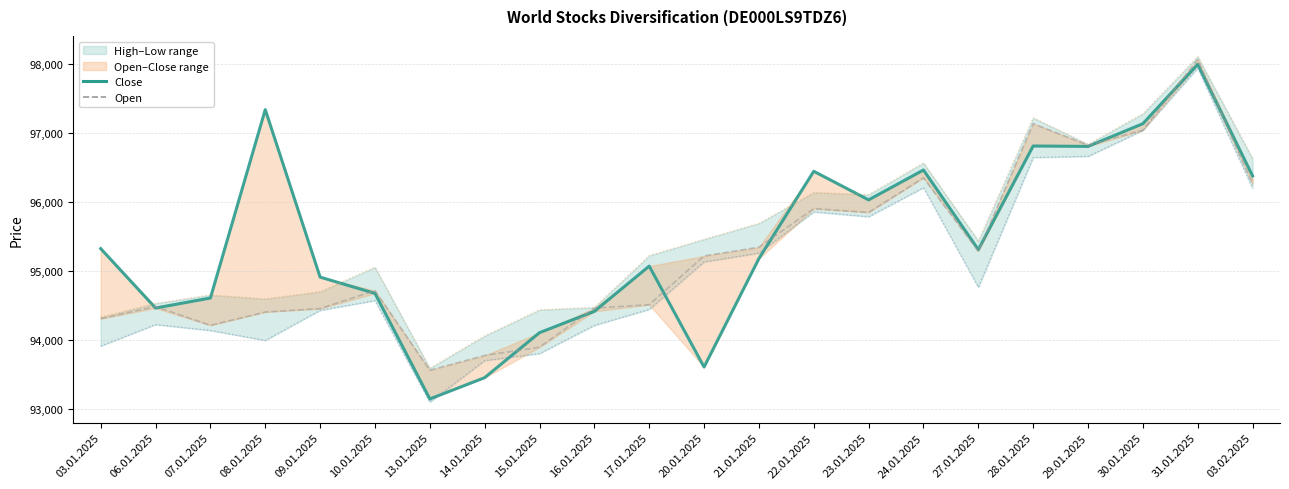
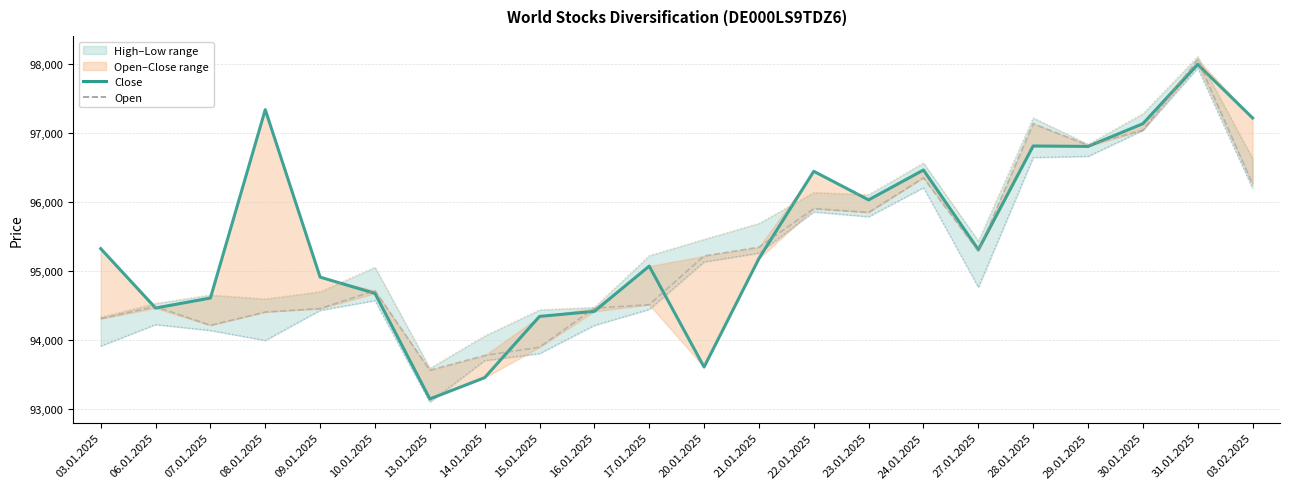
Close, 15.01.2025: 94,100 -> 94,300
Close, 03.02.2025: 96,400 -> 97,200
